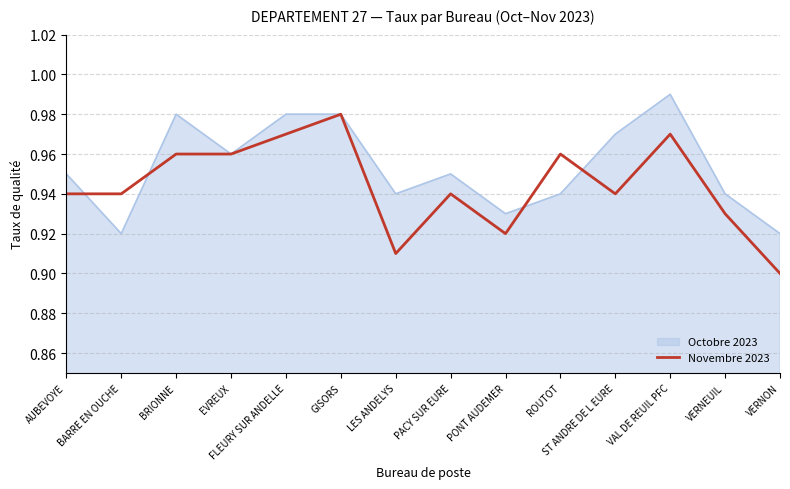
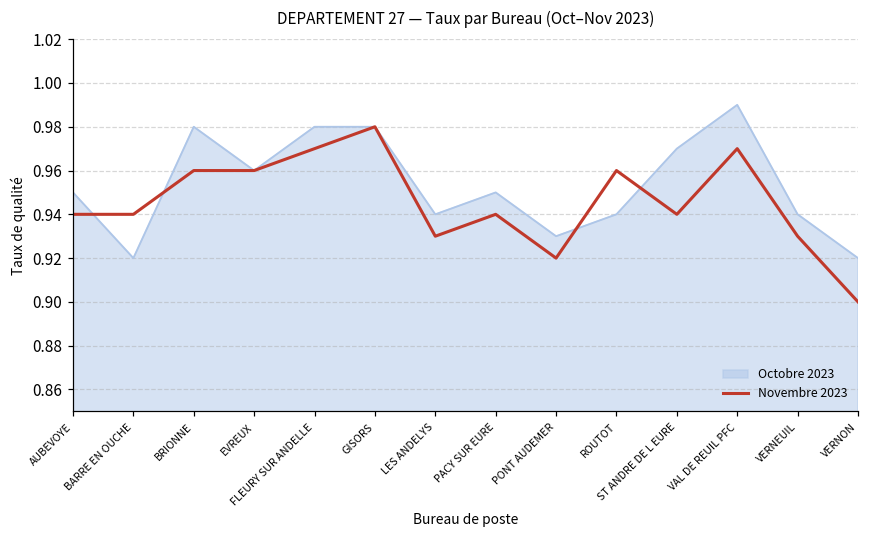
Novembre 2023, LES ANDELYS: 0.91 -> 0.93
